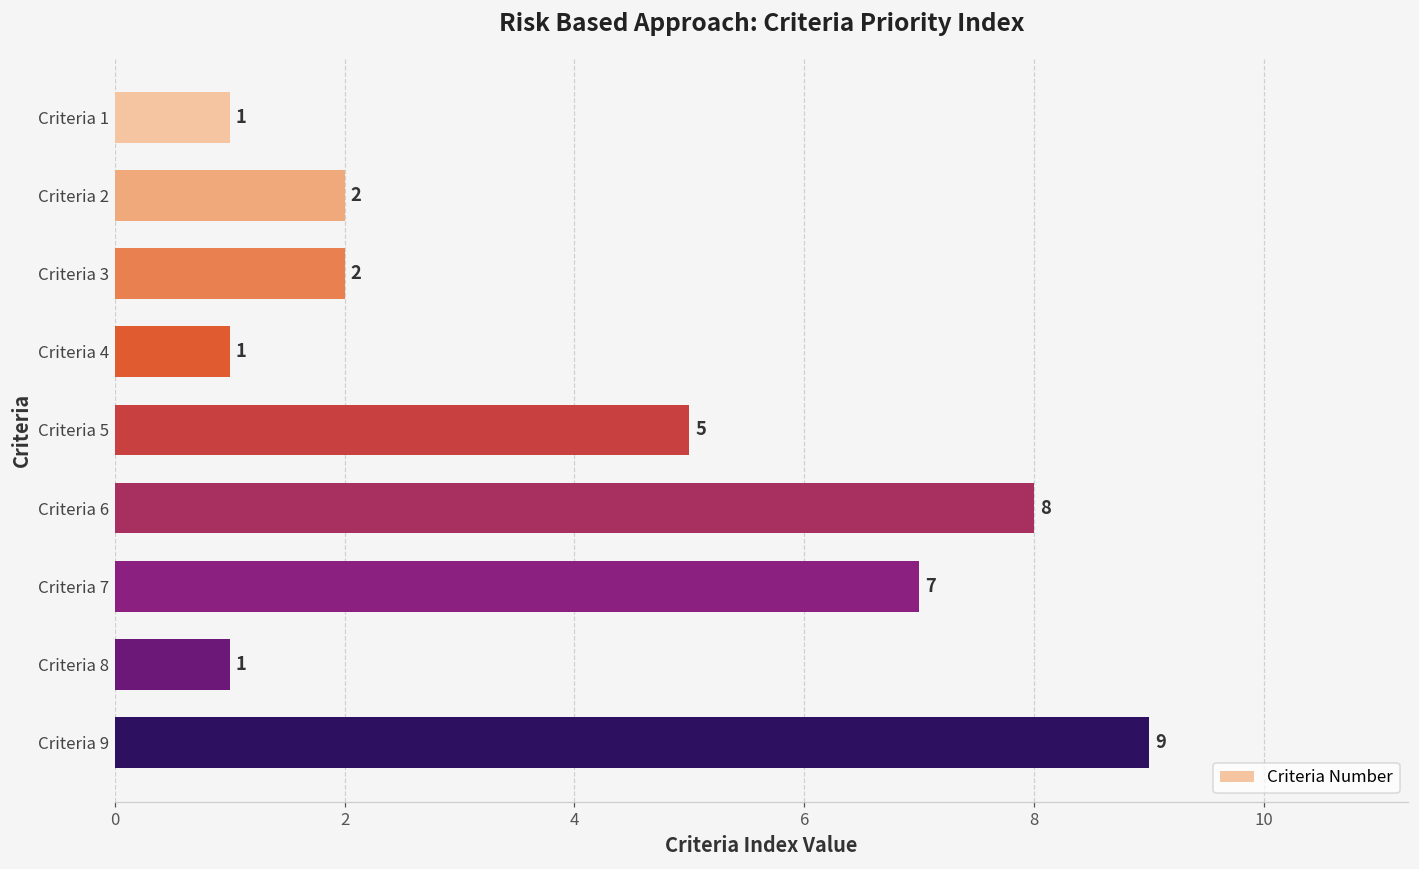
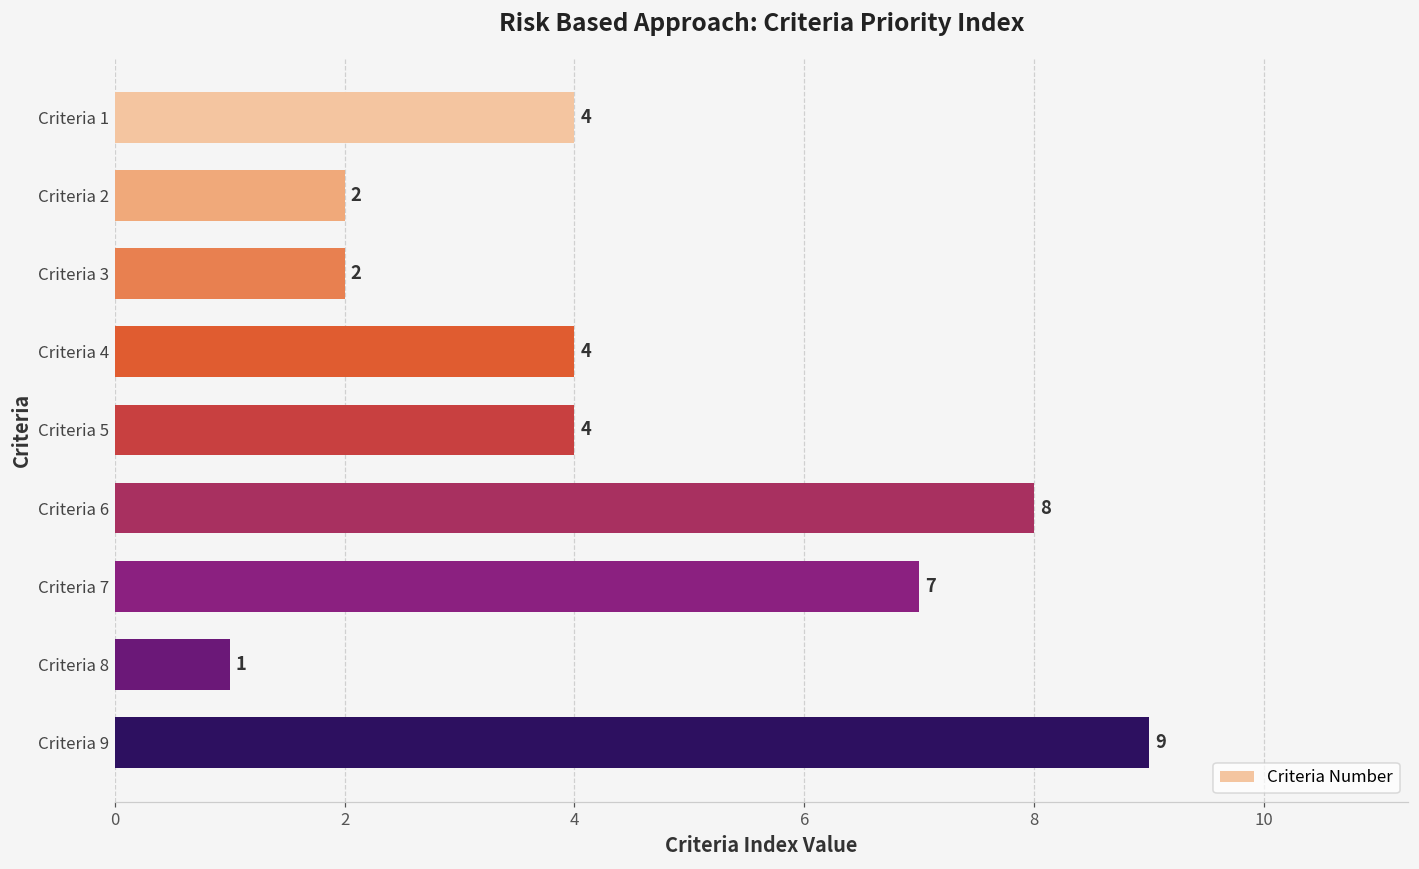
Criteria 1: 1 -> 4
Criteria 4: 1 -> 4
Criteria 5: 5 -> 4
